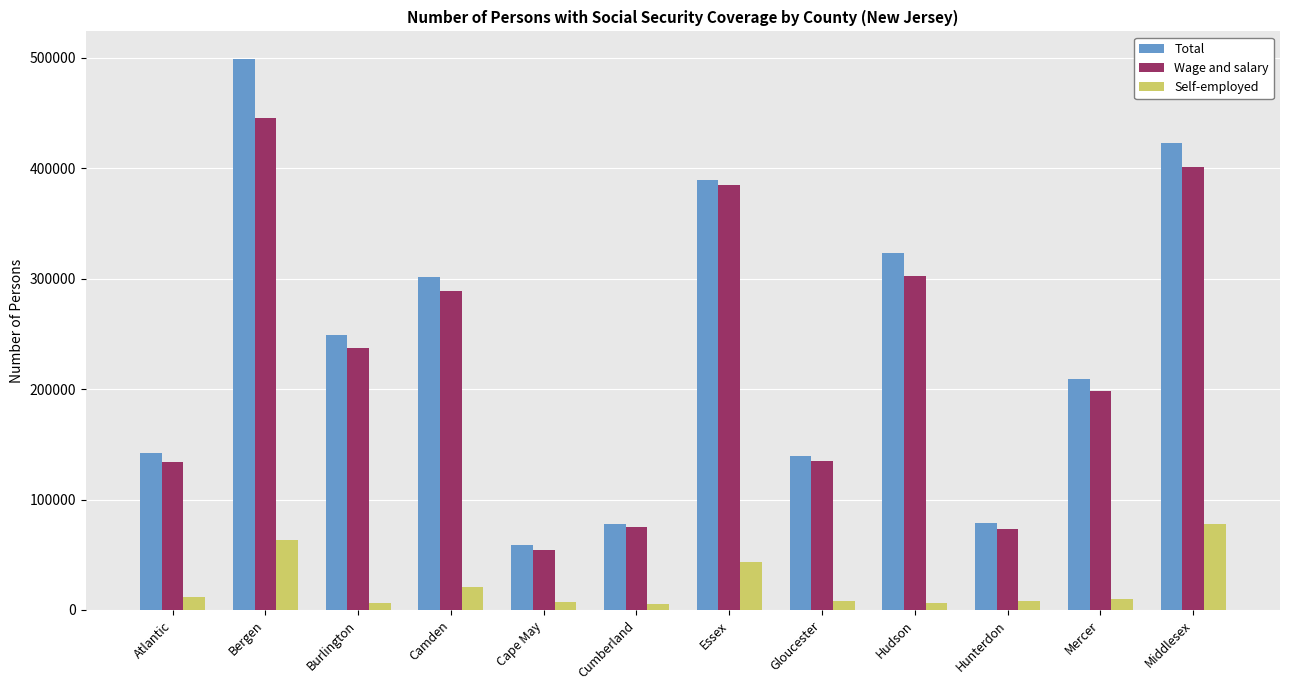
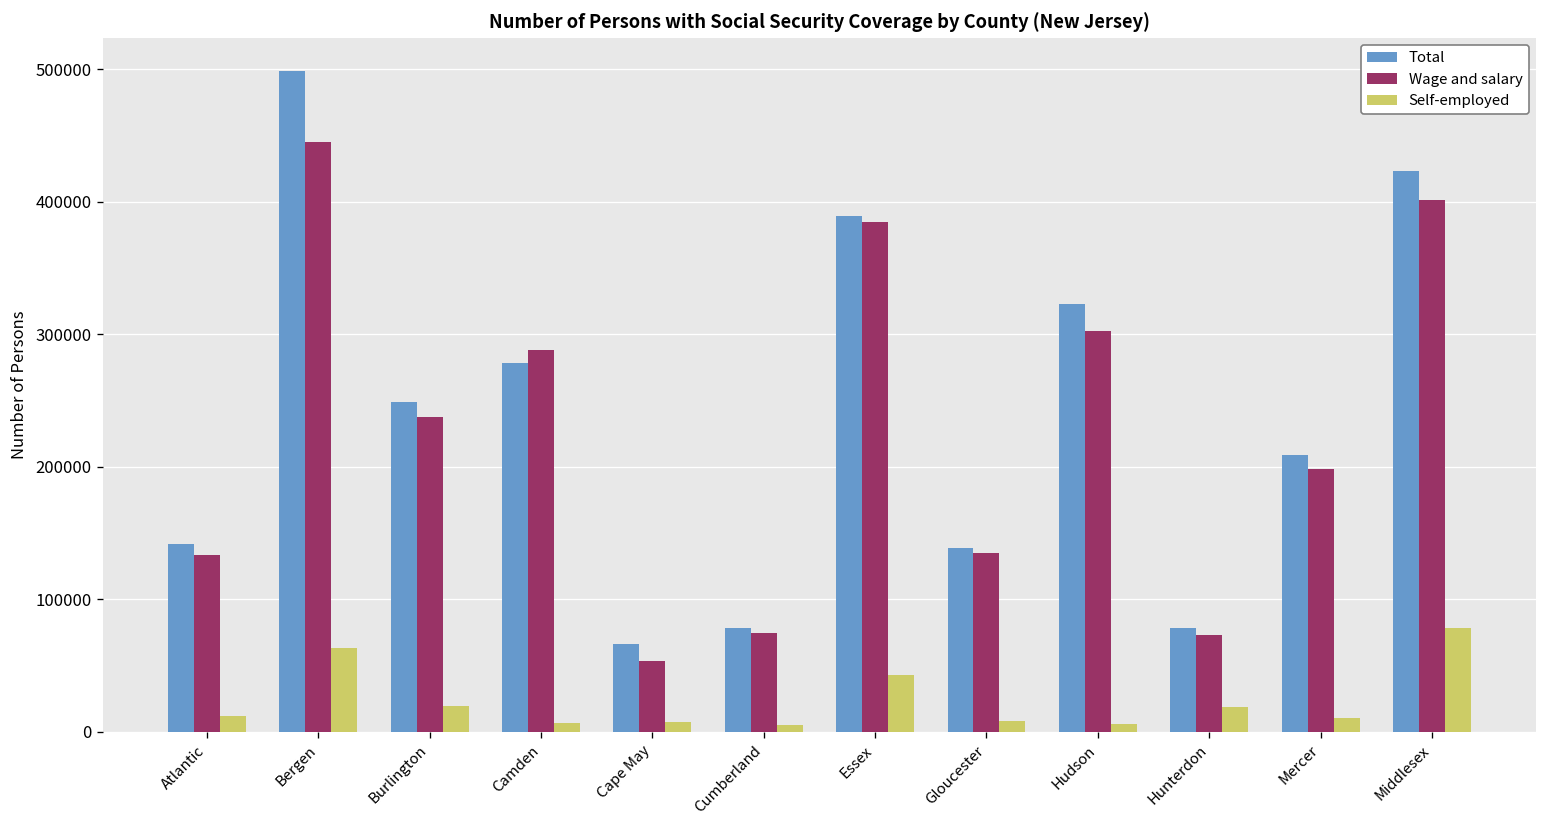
Self-employed, Burlington: 7000 -> 20000
Total, Camden: 302000 -> 278000
Self-employed, Camden: 21000 -> 7000
Total, Cape May: 59000 -> 67000
Self-employed, Hunterdon: 8000 -> 19000
